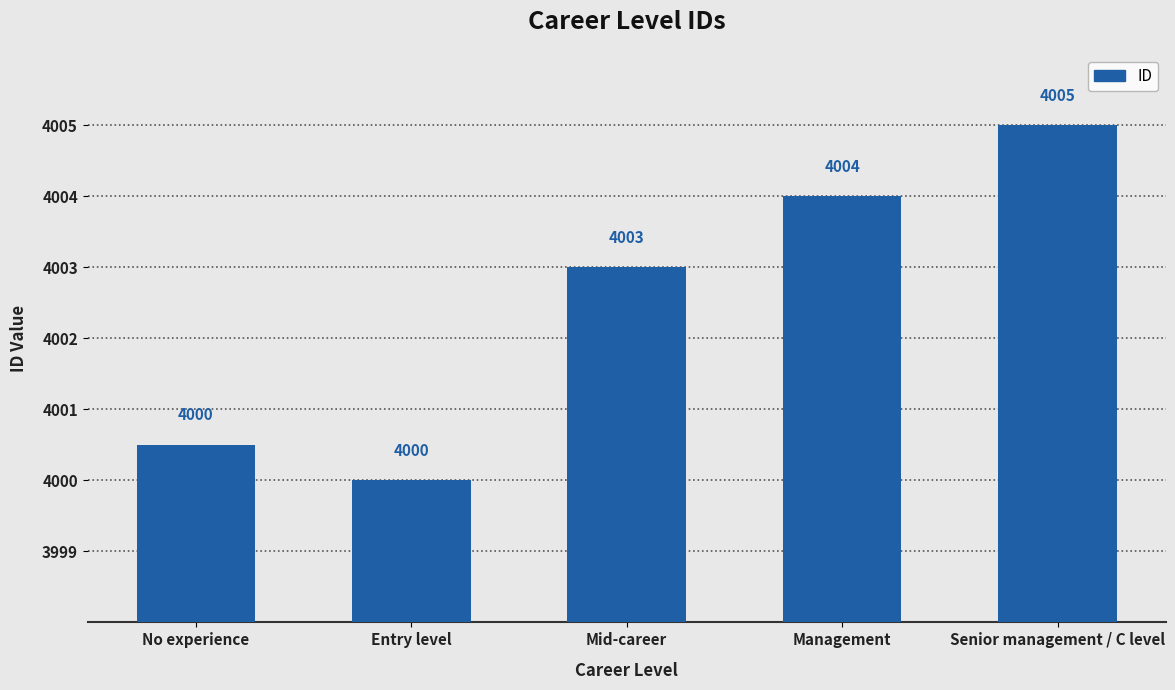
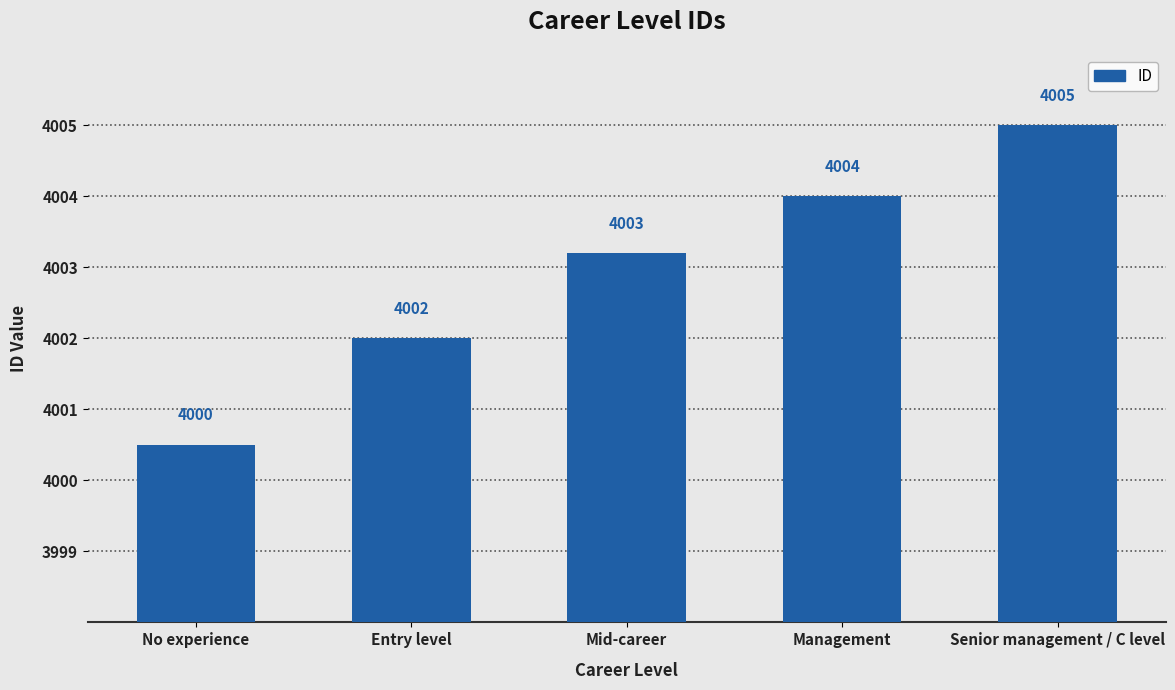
Entry level: 4000 -> 4002
Mid-career: 4003.0 -> 4003.2
